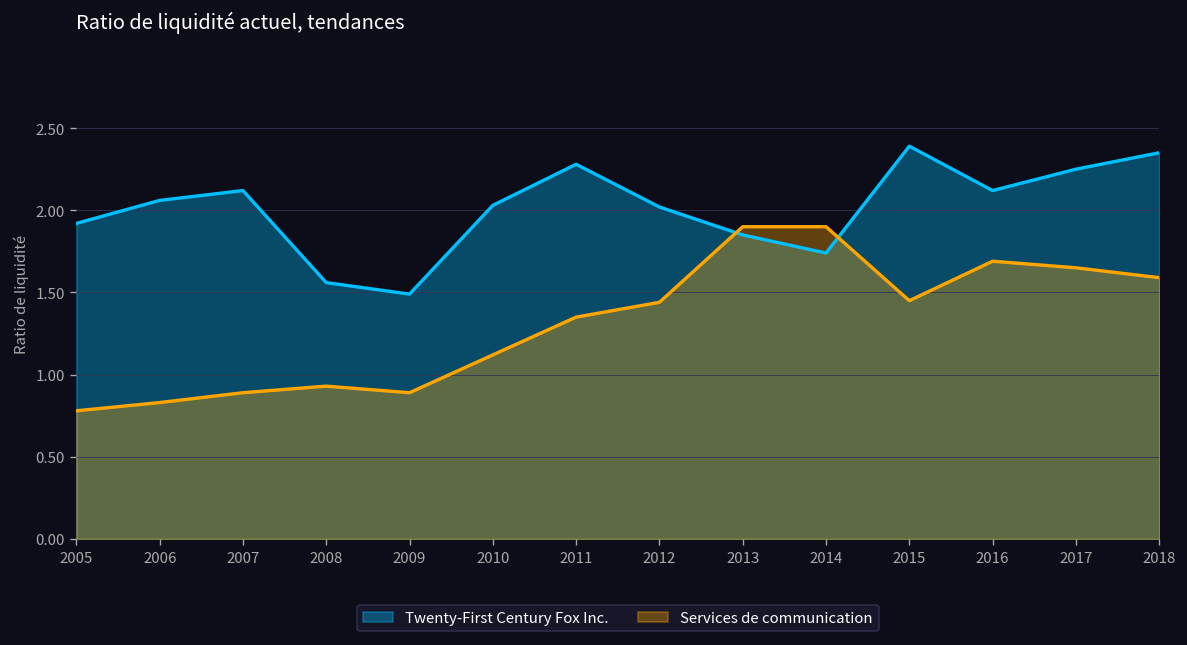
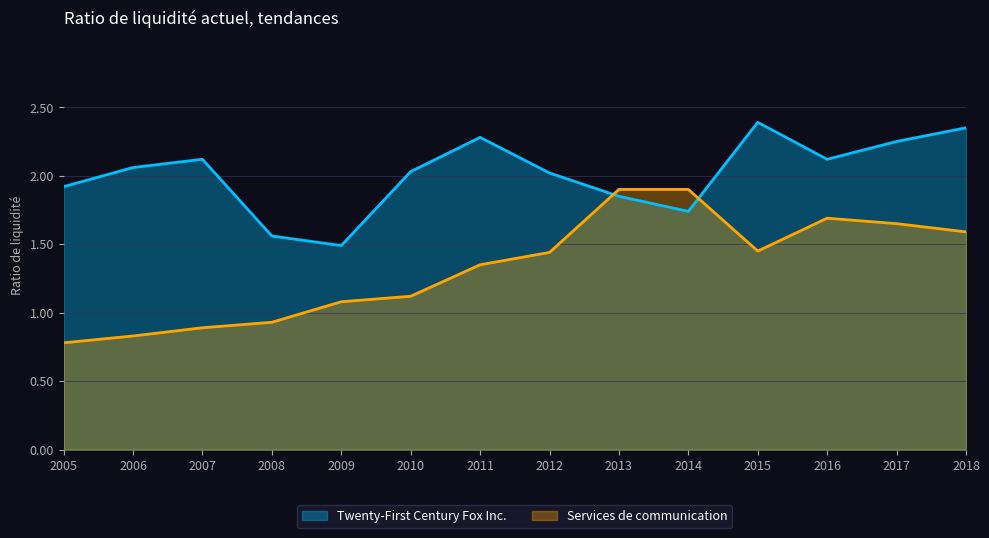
Services de communication, 2009: 0.89 -> 1.08
